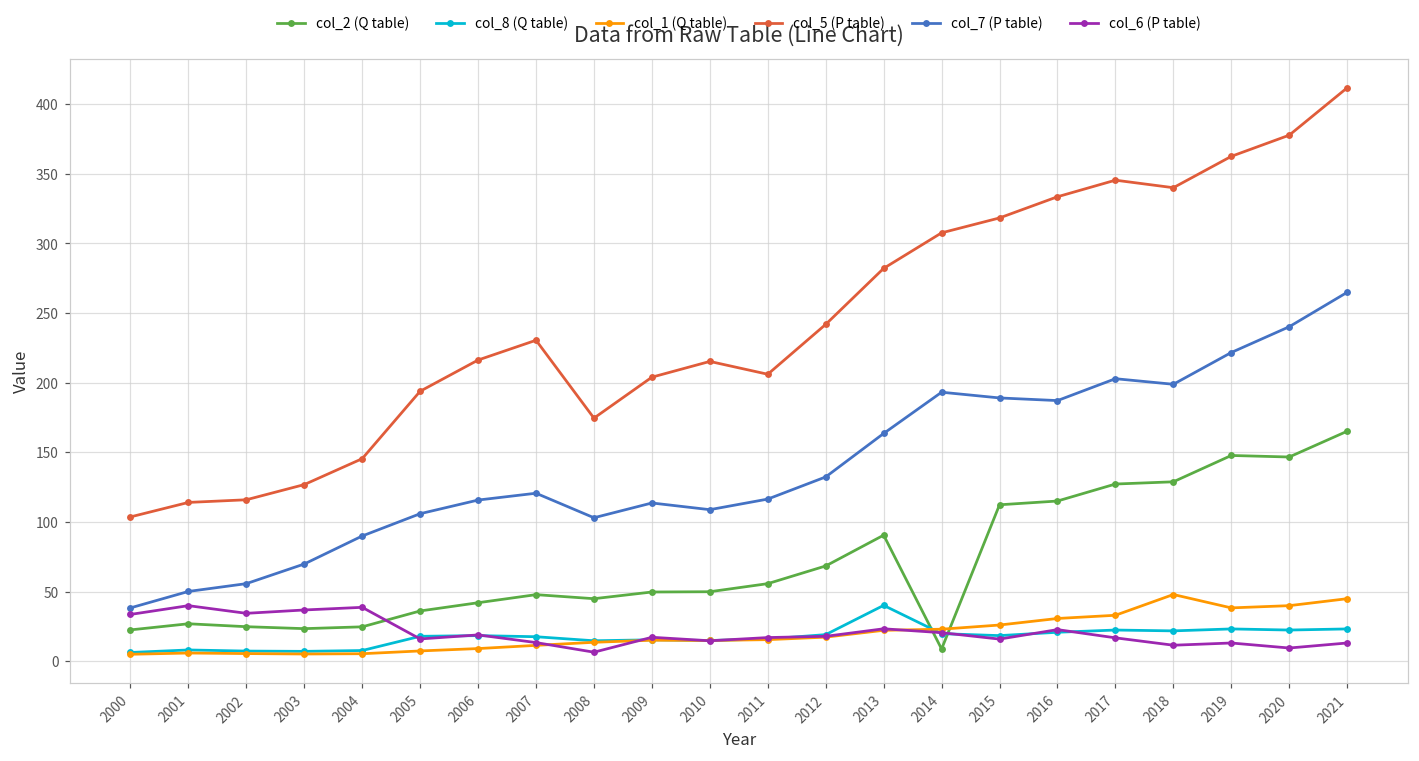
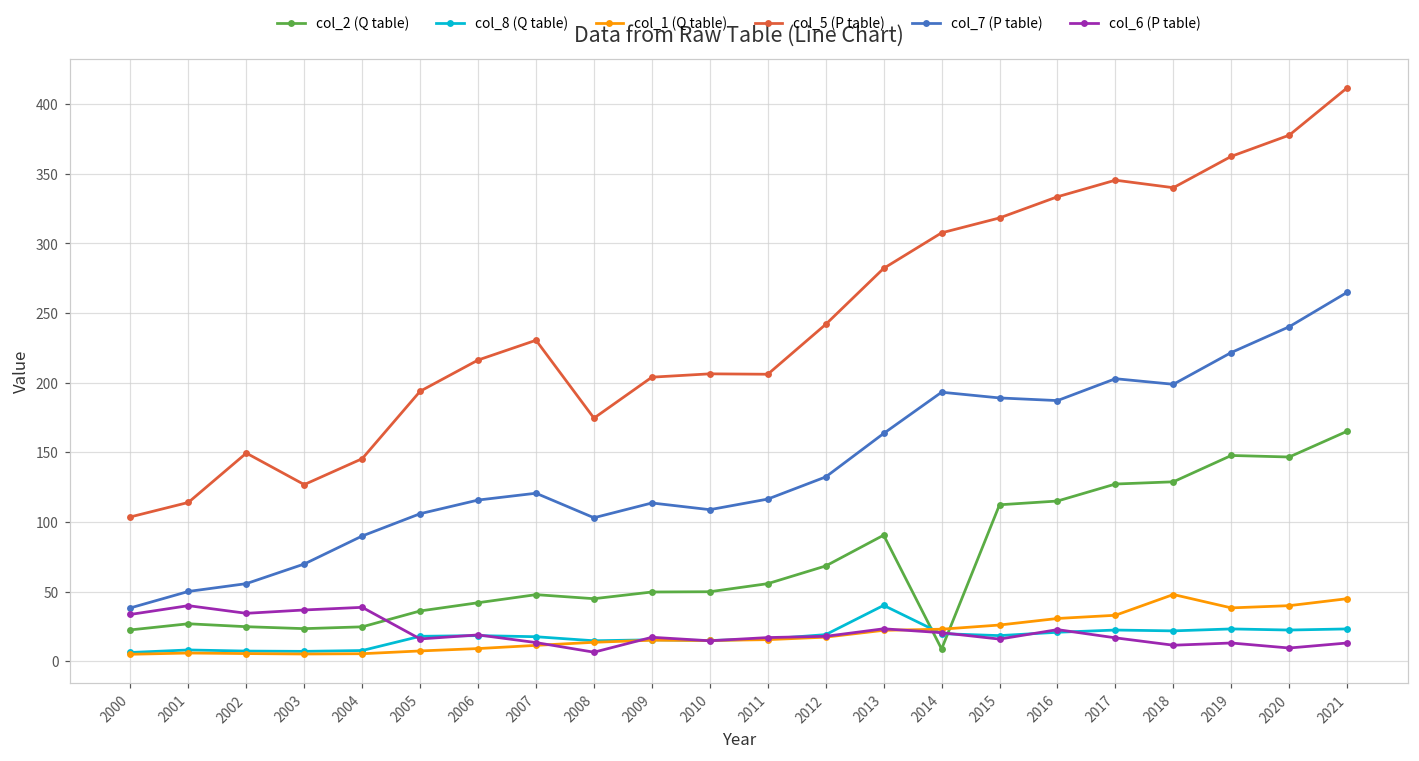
col_5 (P table), 2002: 116 -> 149
col_5 (P table), 2010: 215 -> 206
